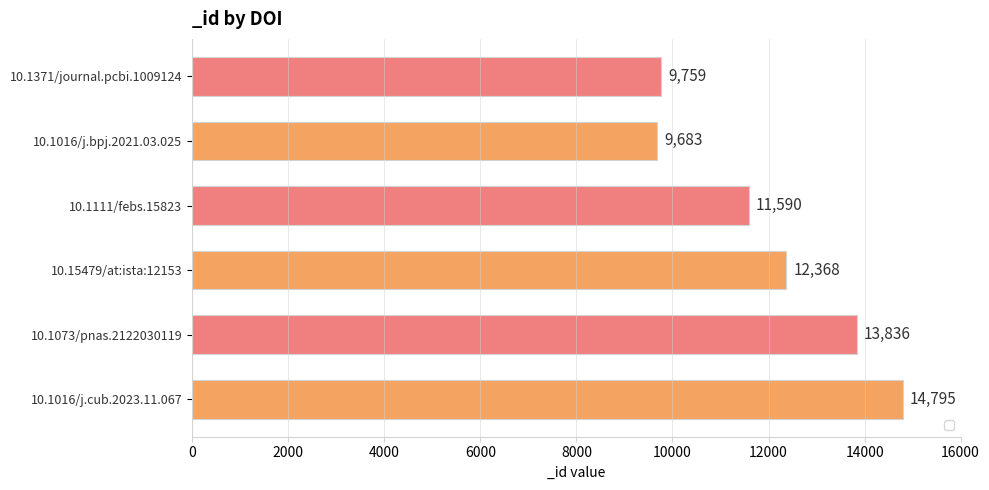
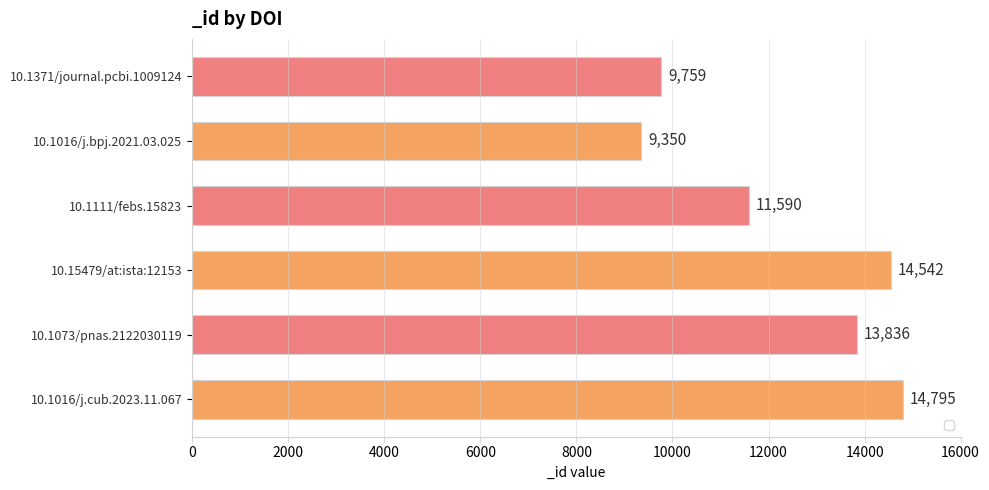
10.1016/j.bpj.2021.03.025: 9,683 -> 9,350
10.15479/at:ista:12153: 12,368 -> 14,542
